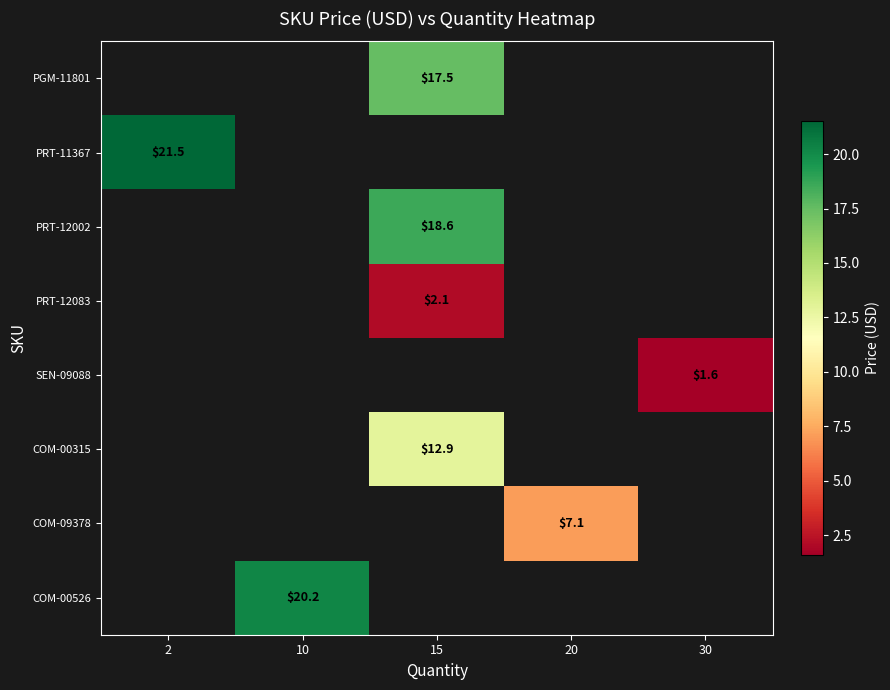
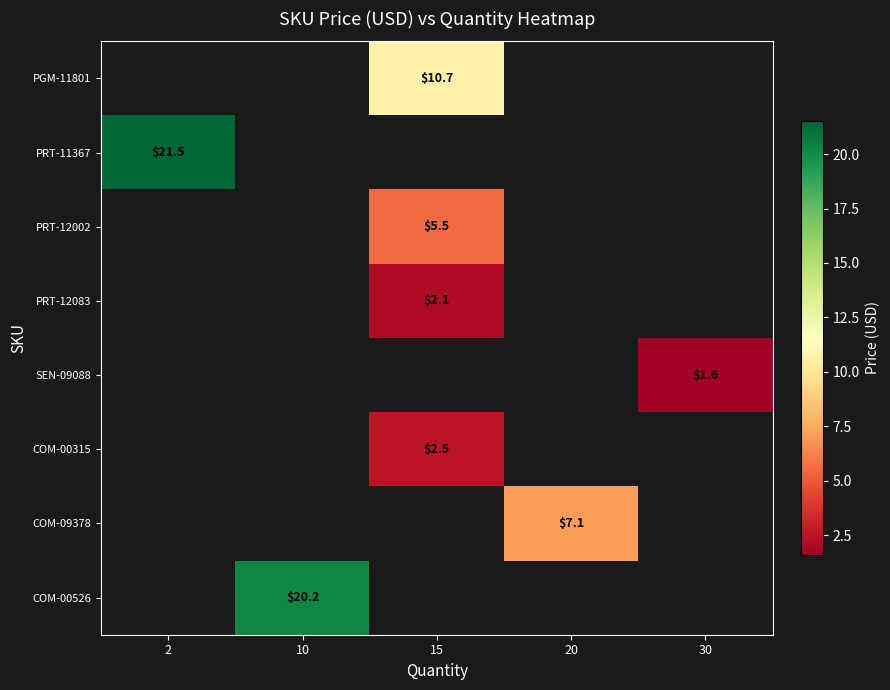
PGM-11801, 15: $17.5 -> $10.7
PRT-12002, 15: $18.6 -> $5.5
COM-00315, 15: $12.9 -> $2.5
